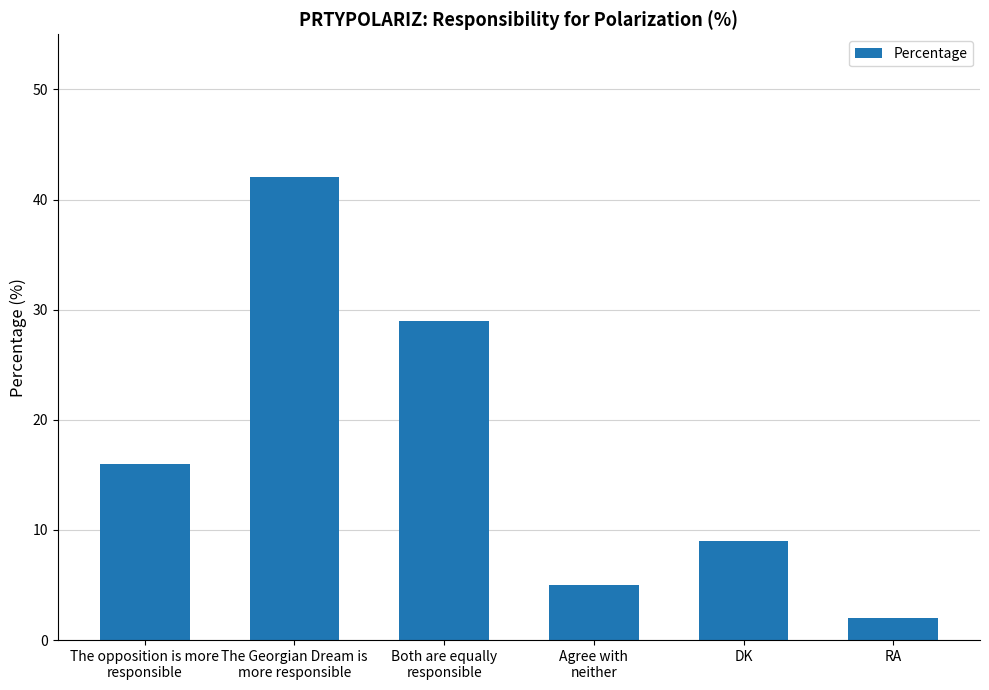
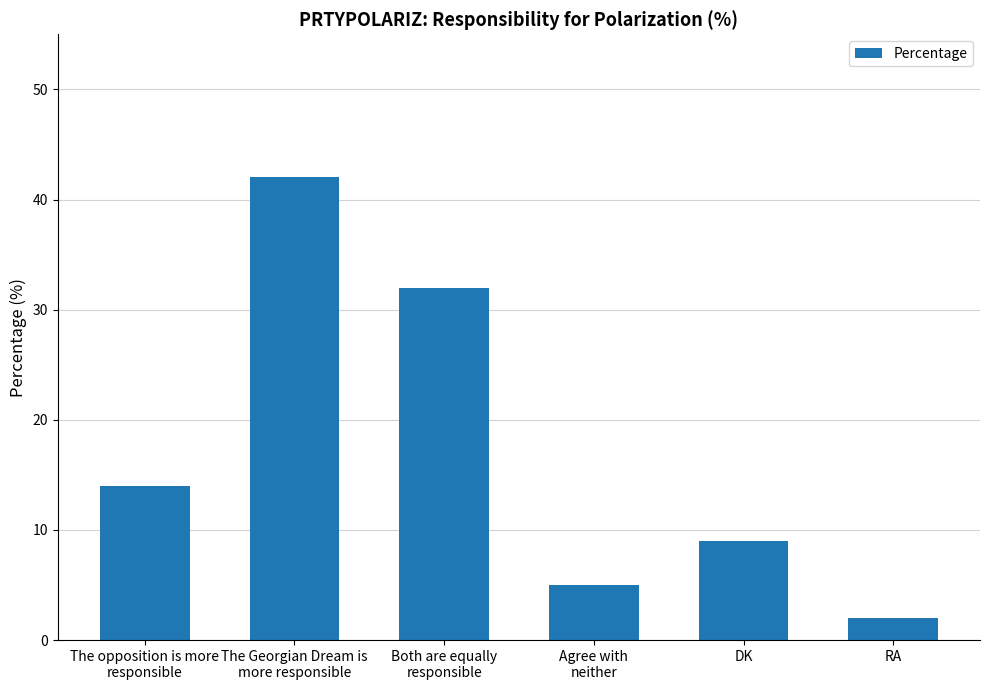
The opposition is more responsible: 16 -> 14
Both are equally responsible: 29 -> 32
